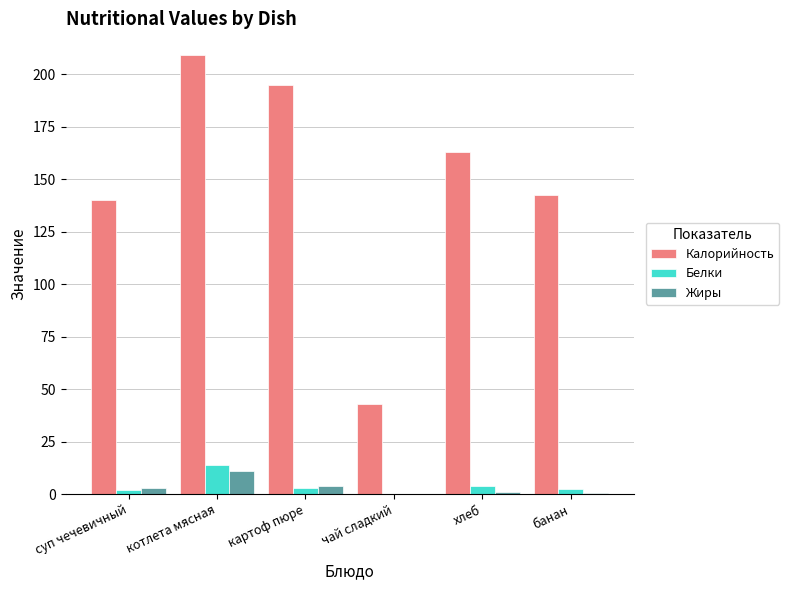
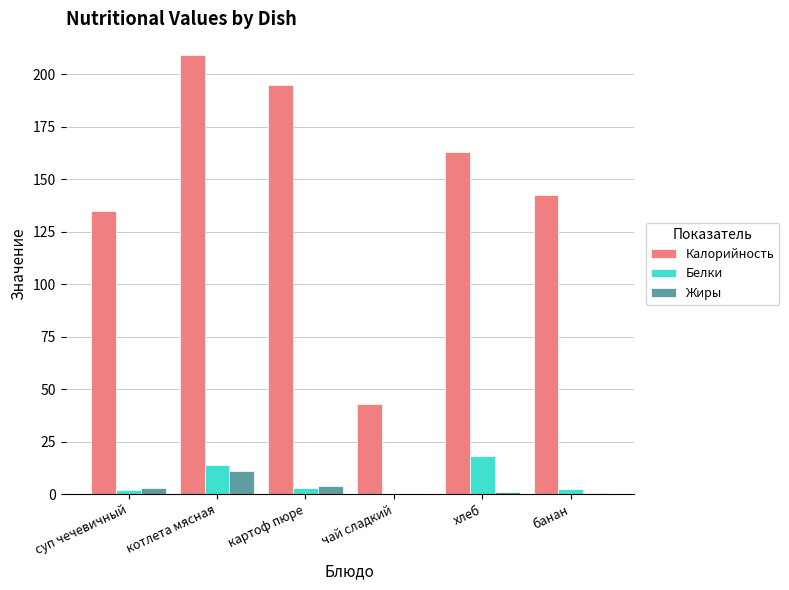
Калорийность, суп чечевичный: 140 -> 135
Белки, хлеб: 4 -> 18
